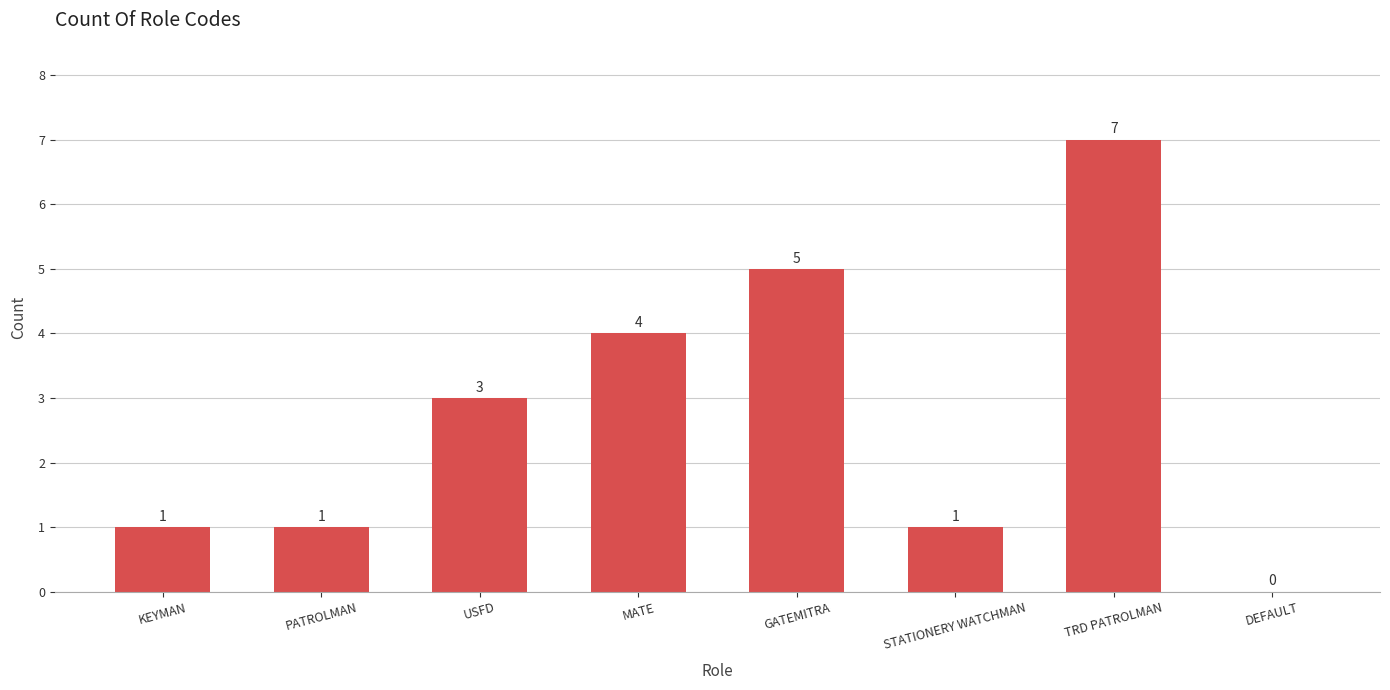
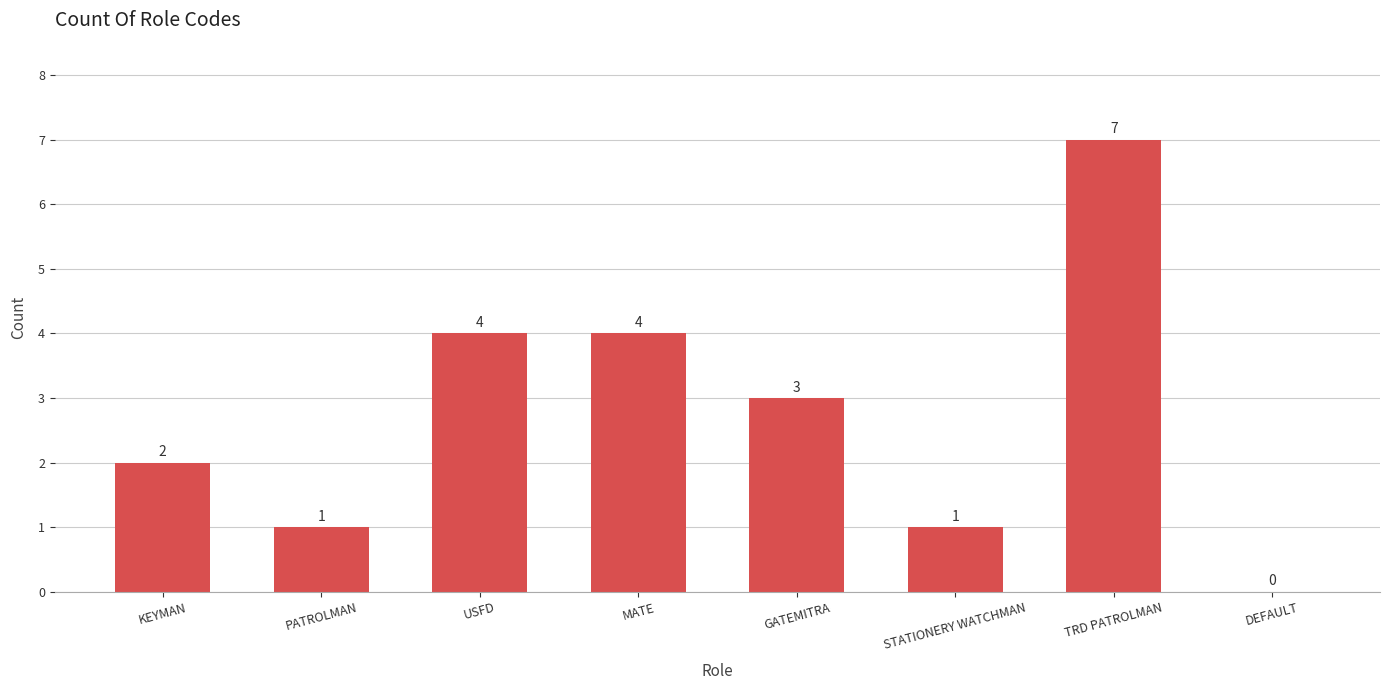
KEYMAN: 1 -> 2
USFD: 3 -> 4
GATEMITRA: 5 -> 3
